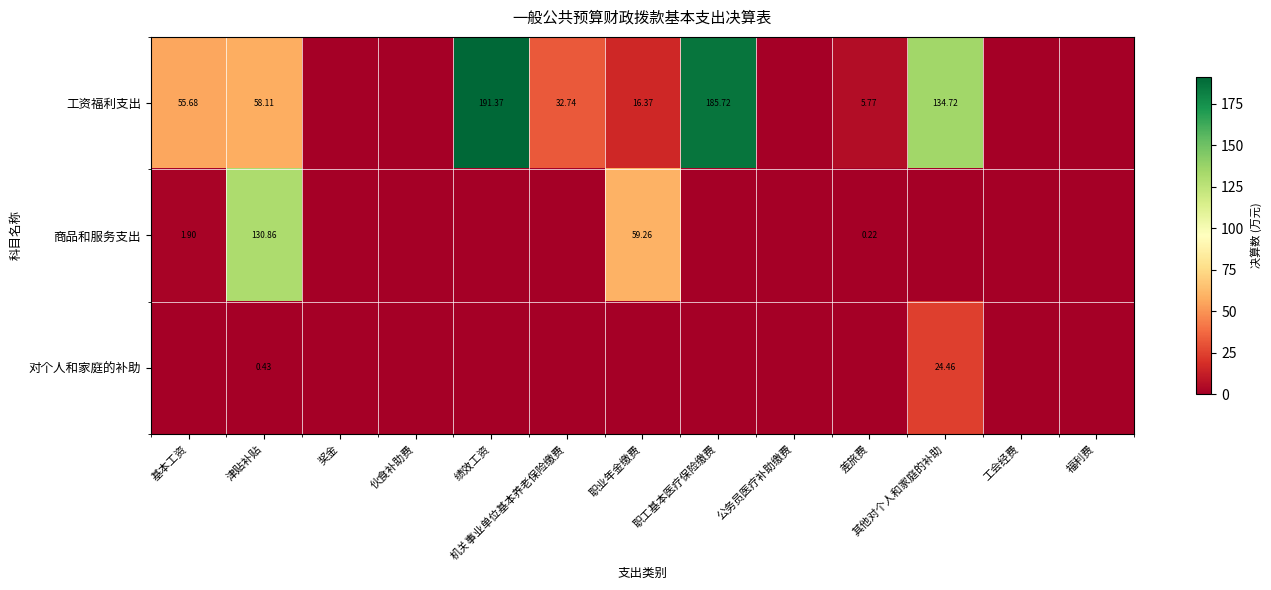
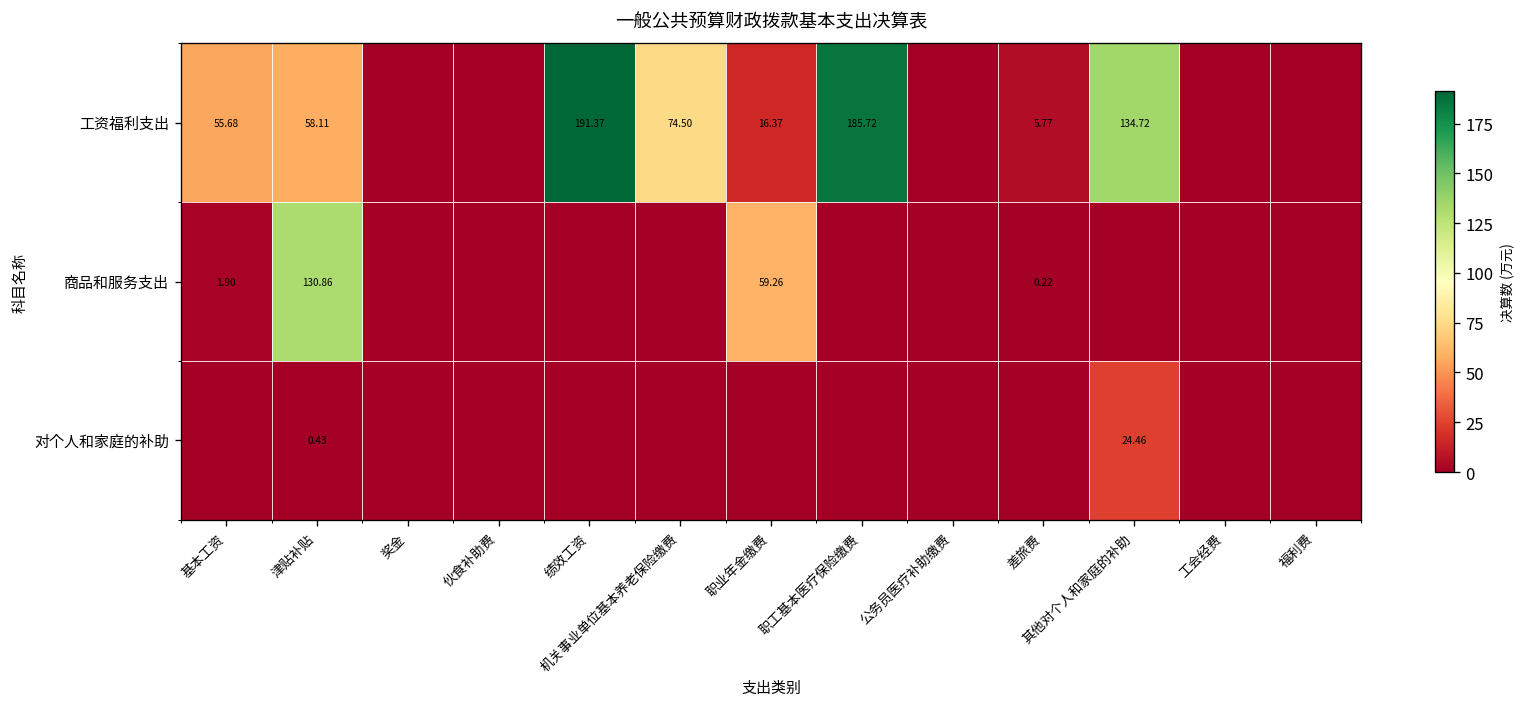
工资福利支出, 机关事业单位基本养老保险缴费: 32.74 -> 74.50
